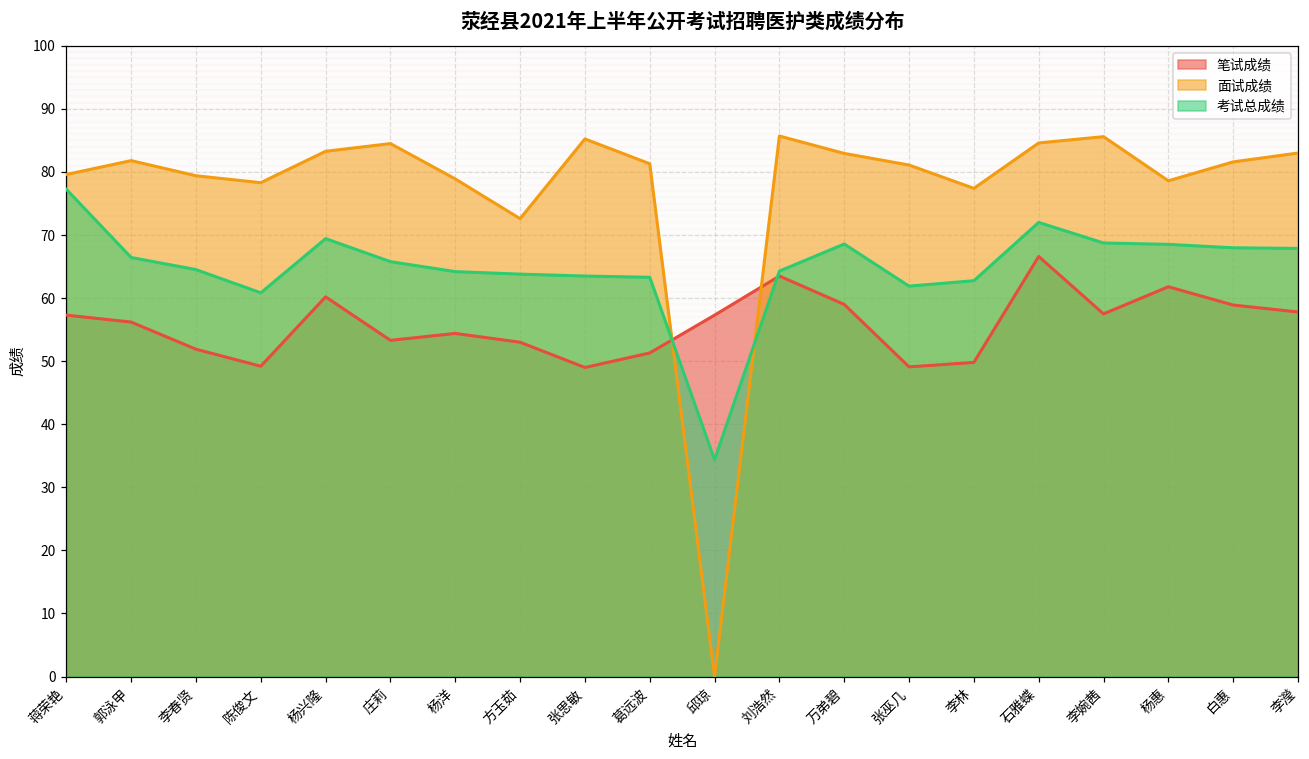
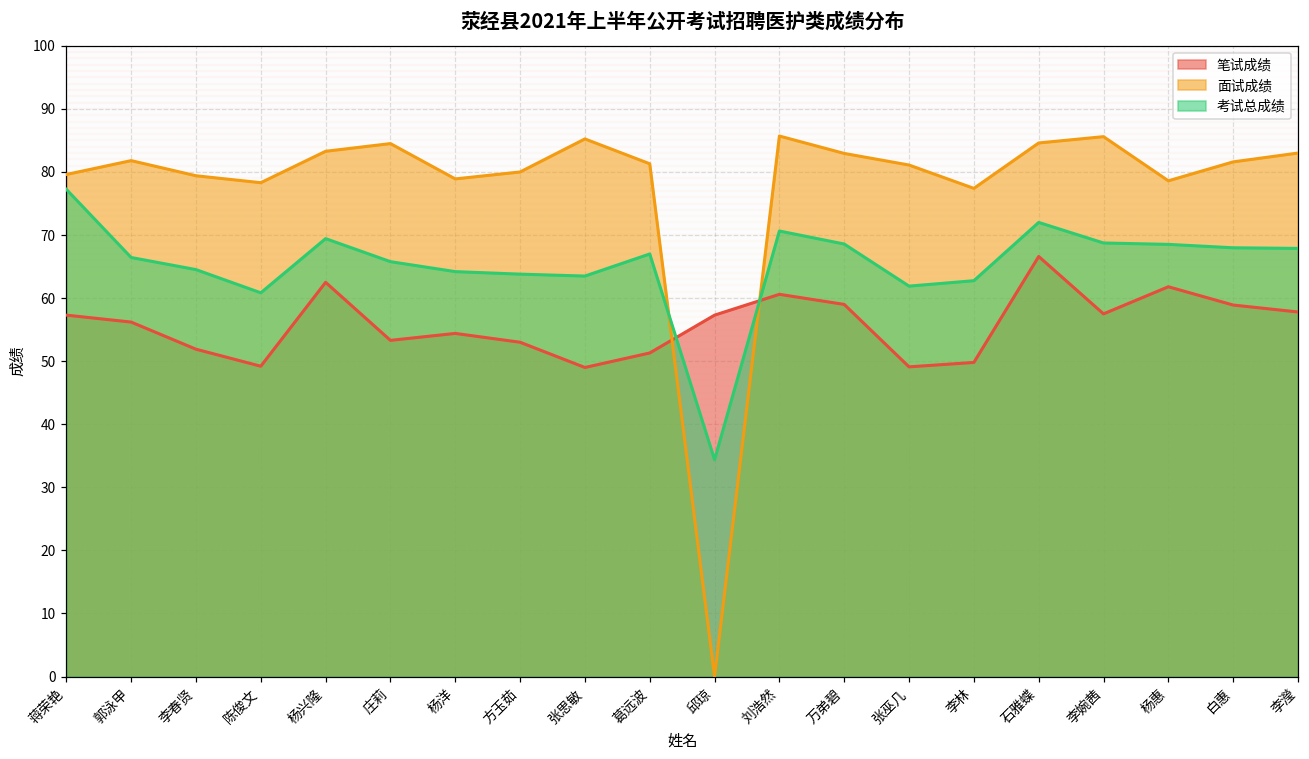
笔试成绩, 杨兴隆: 60 -> 63
面试成绩, 方玉茹: 73 -> 80
考试总成绩, 葛远波: 63 -> 67
笔试成绩, 刘浩然: 64 -> 61
考试总成绩, 刘浩然: 64 -> 71
